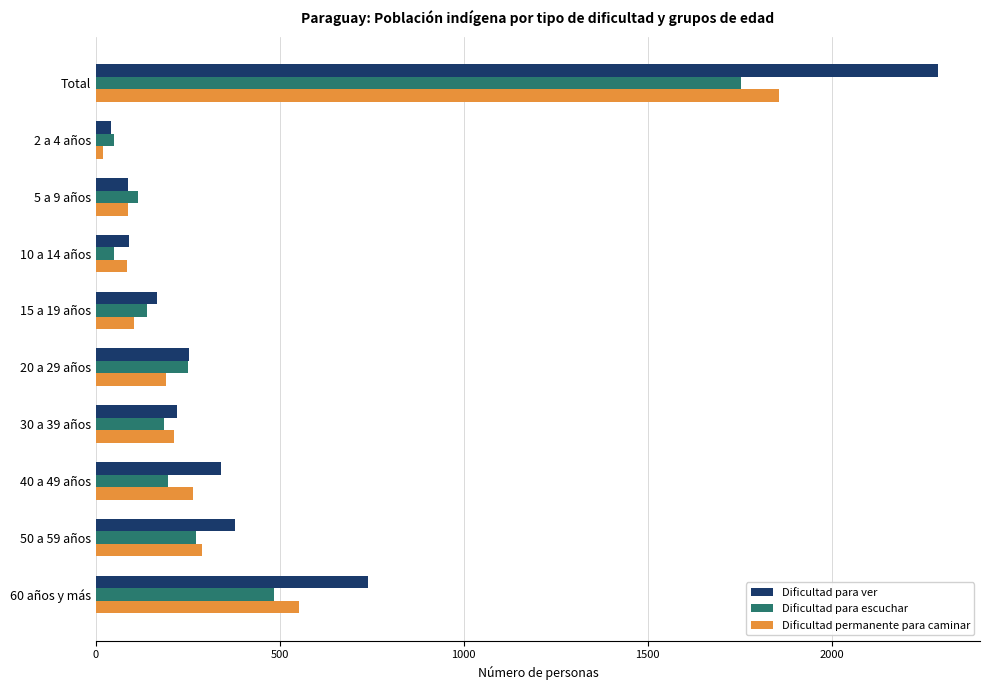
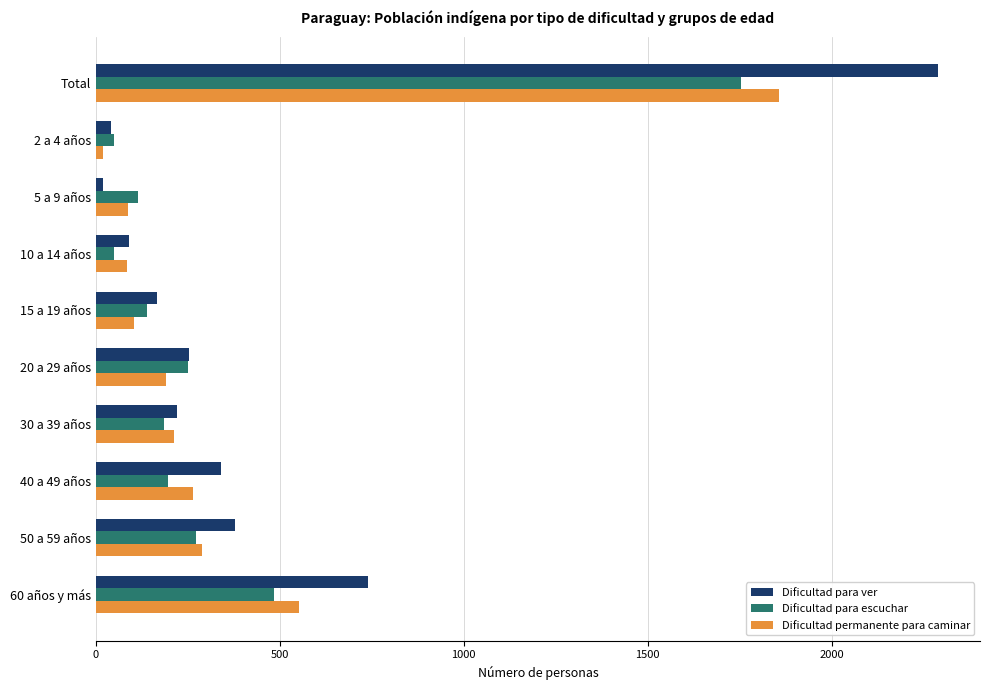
Dificultad para ver, 5 a 9 años: 90 -> 20
